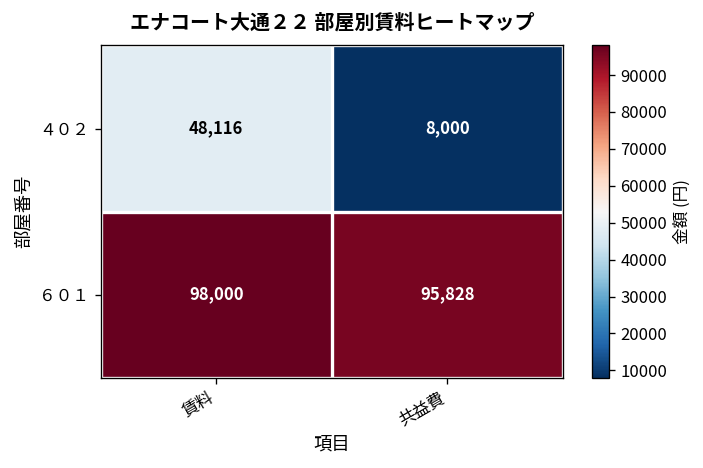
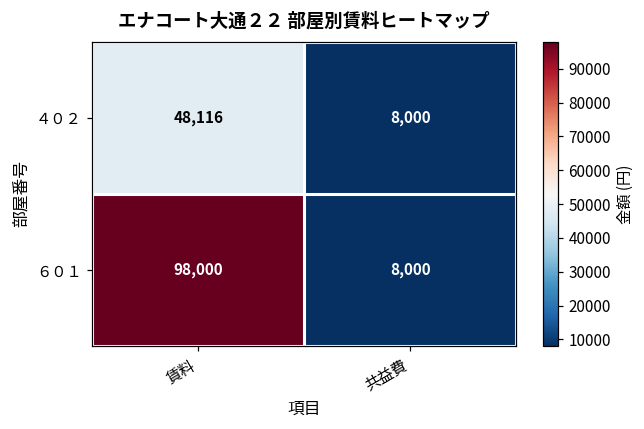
６０１, 共益費: 95,828 -> 8,000
